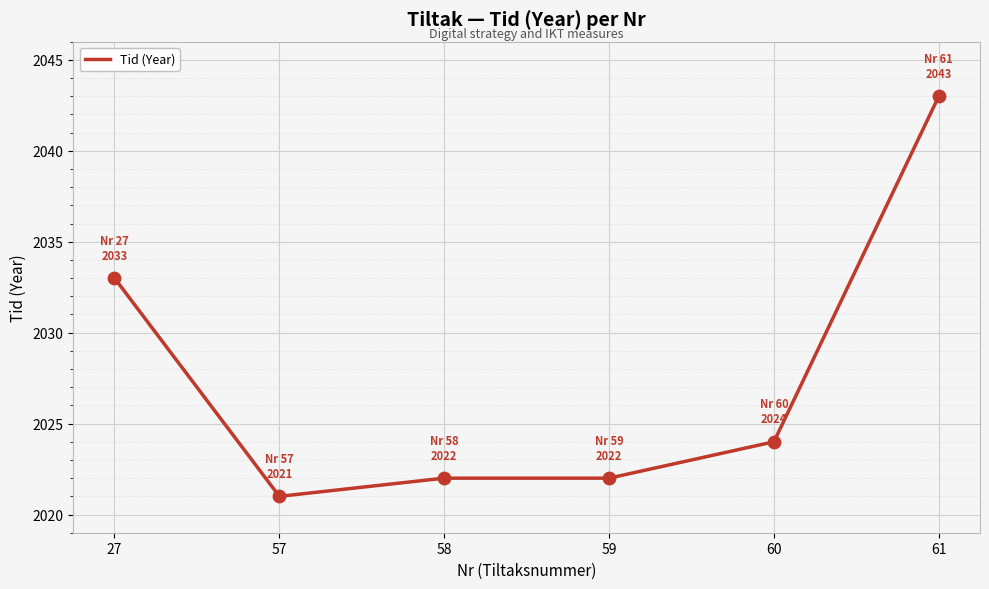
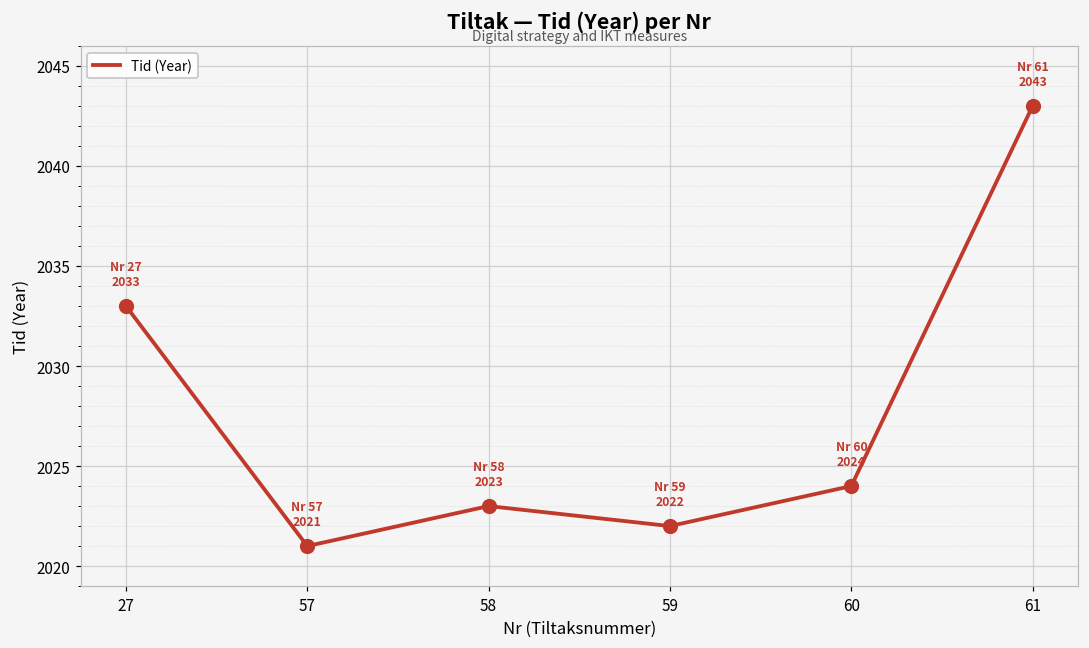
58: 2022 -> 2023
